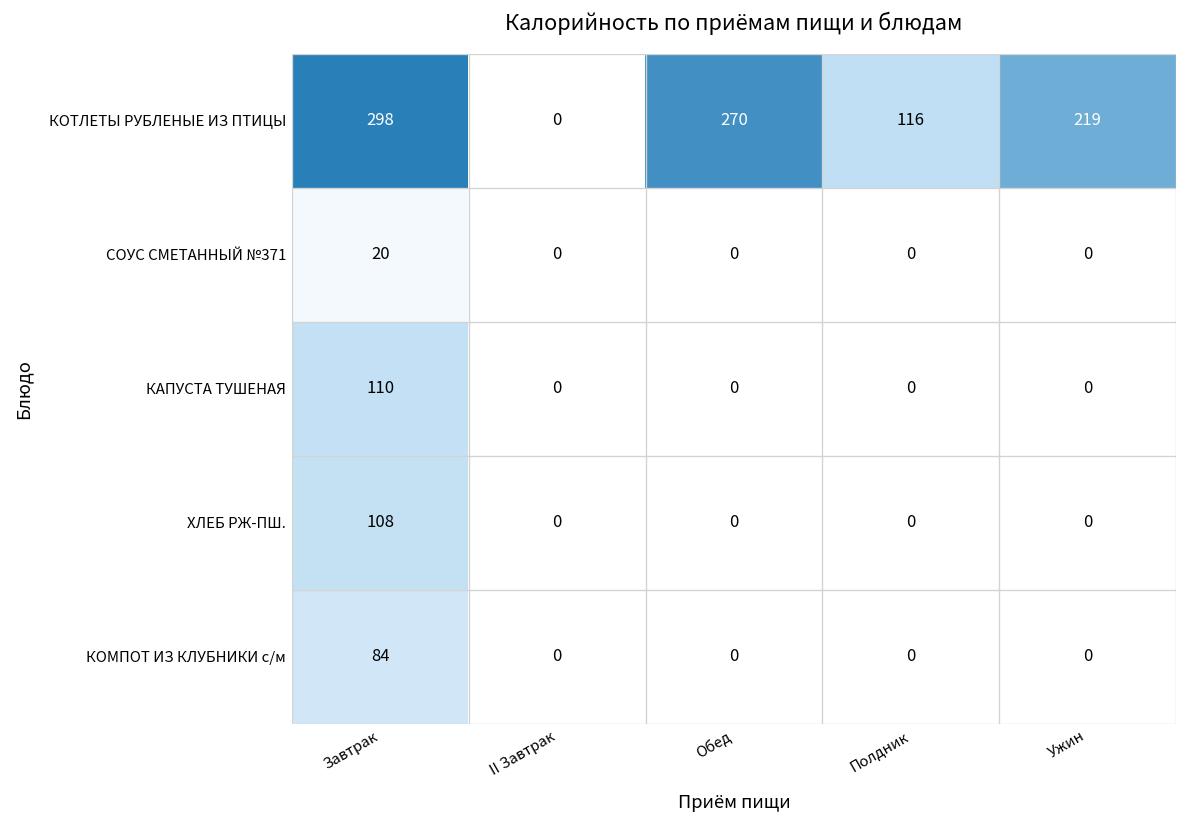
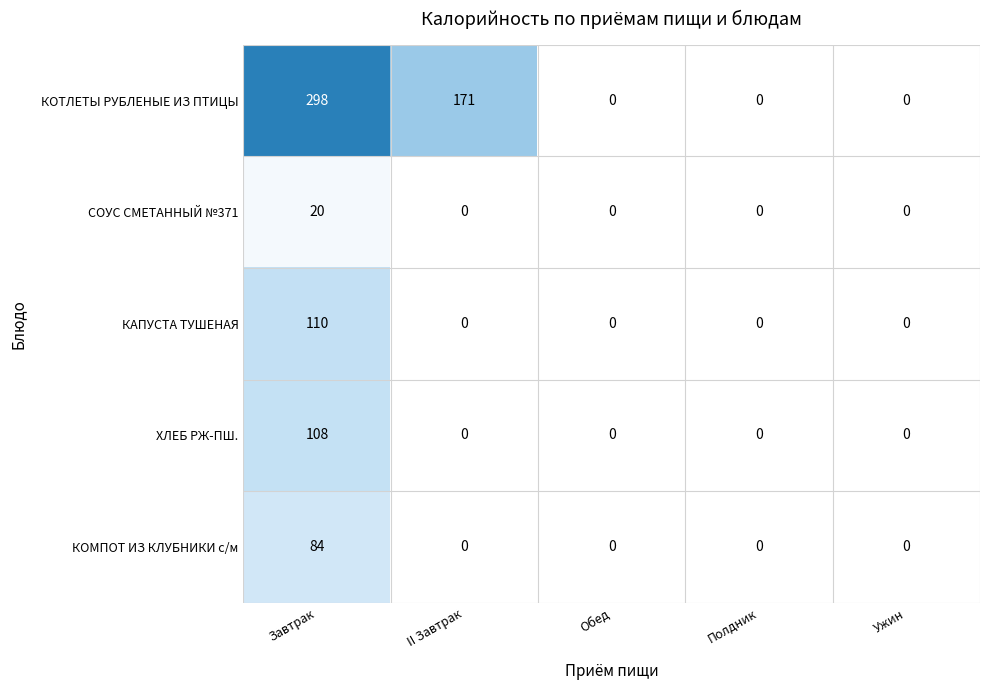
КОТЛЕТЫ РУБЛЕНЫЕ ИЗ ПТИЦЫ, II Завтрак: 0 -> 171
КОТЛЕТЫ РУБЛЕНЫЕ ИЗ ПТИЦЫ, Обед: 270 -> 0
КОТЛЕТЫ РУБЛЕНЫЕ ИЗ ПТИЦЫ, Полдник: 116 -> 0
КОТЛЕТЫ РУБЛЕНЫЕ ИЗ ПТИЦЫ, Ужин: 219 -> 0
